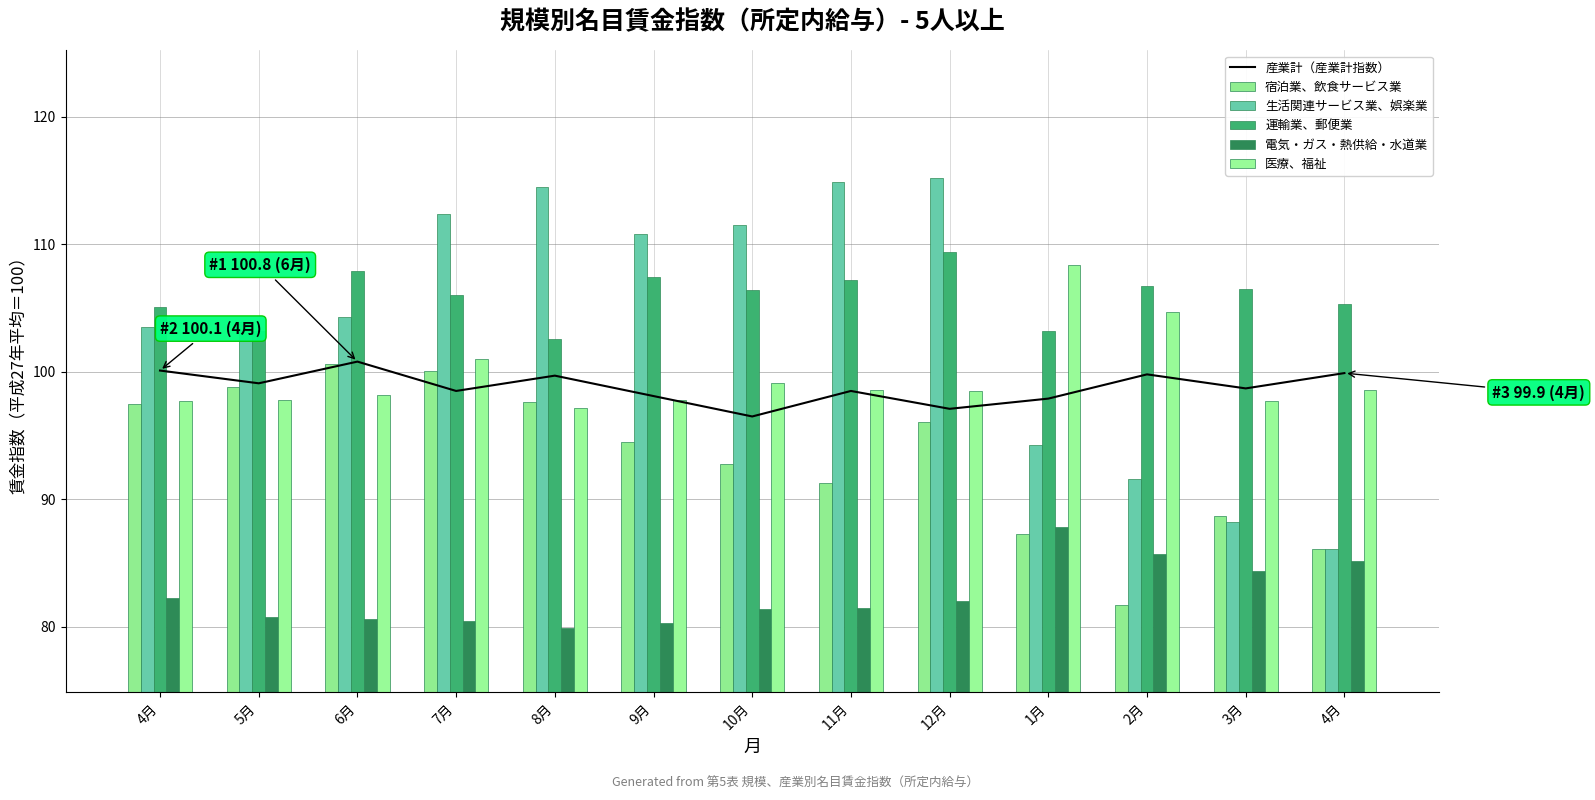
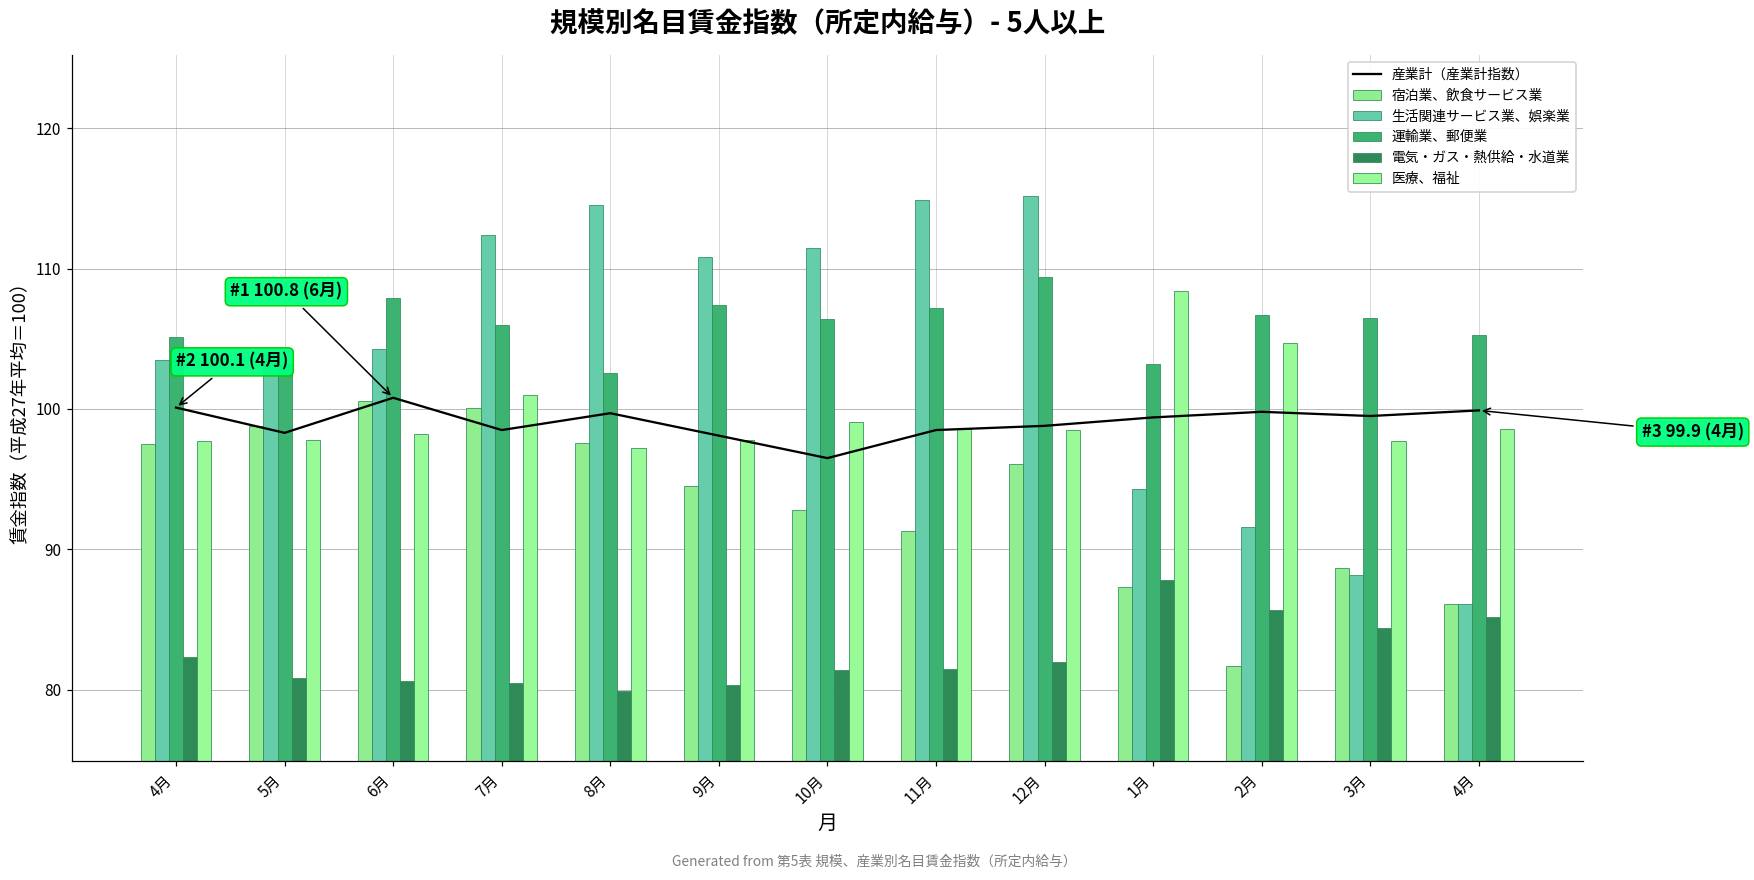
産業計（産業計指数）, 5月: 99.1 -> 98.3
産業計（産業計指数）, 12月: 97.1 -> 98.8
産業計（産業計指数）, 1月: 97.9 -> 99.4
産業計（産業計指数）, 3月: 98.7 -> 99.5
